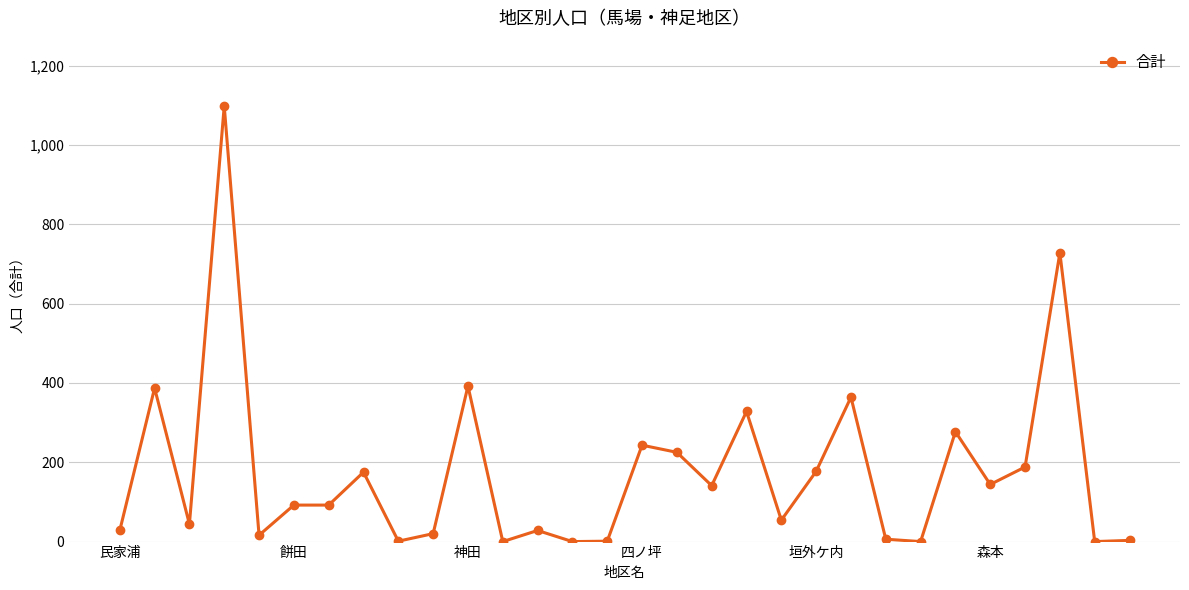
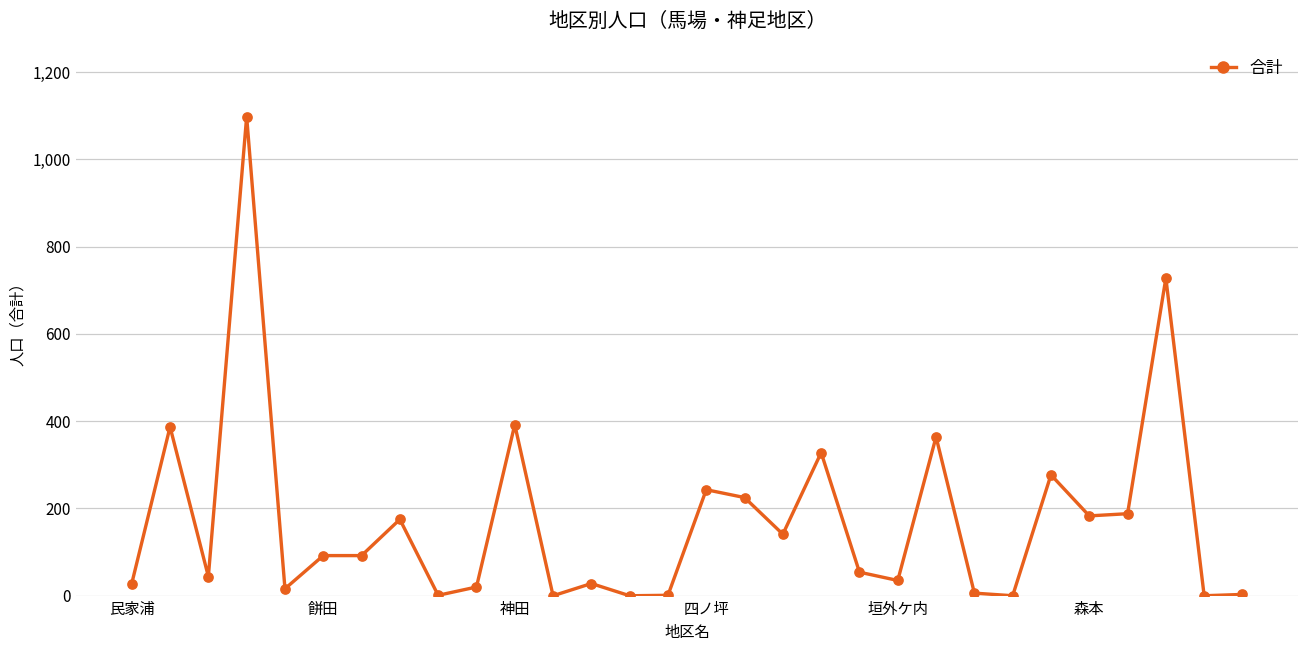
垣外ケ内: 180 -> 40
森本: 140 -> 180
